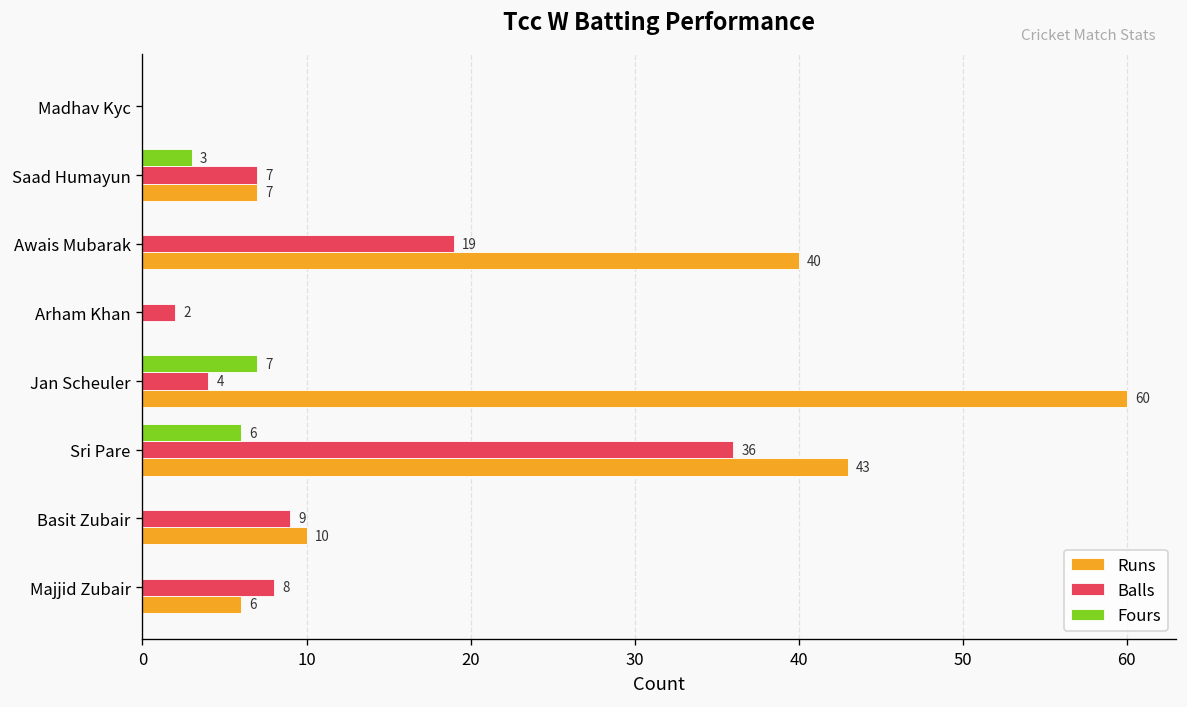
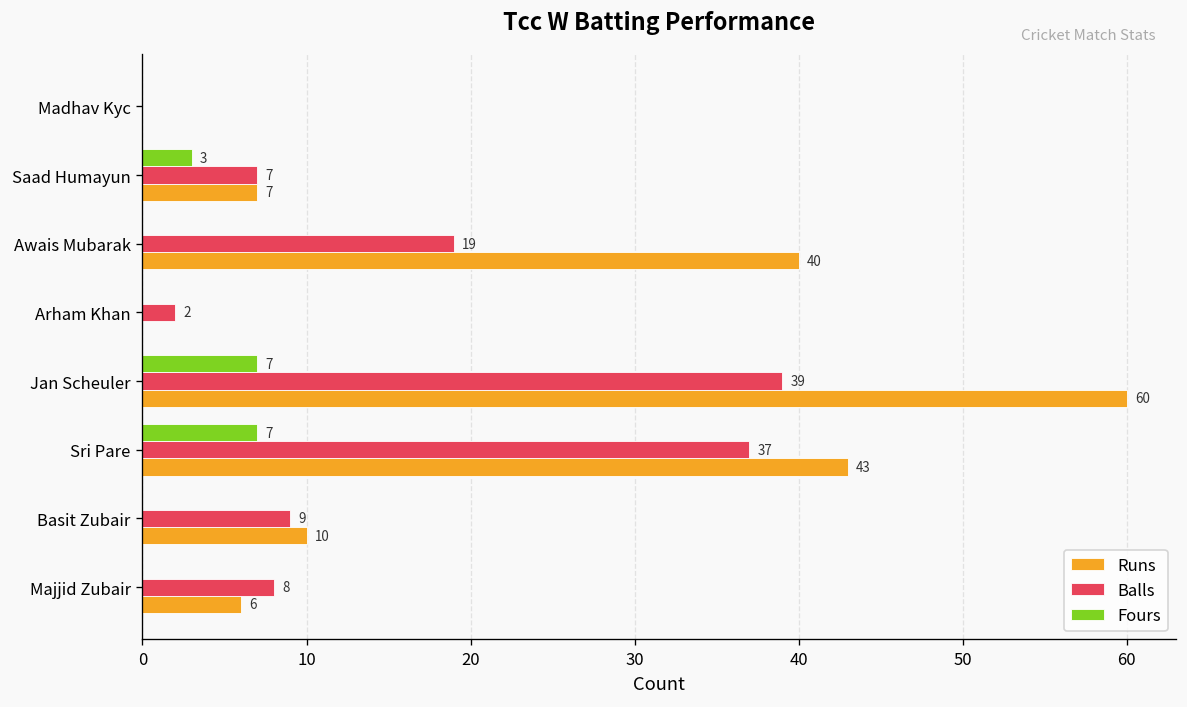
Balls, Jan Scheuler: 4 -> 39
Fours, Sri Pare: 6 -> 7
Balls, Sri Pare: 36 -> 37
